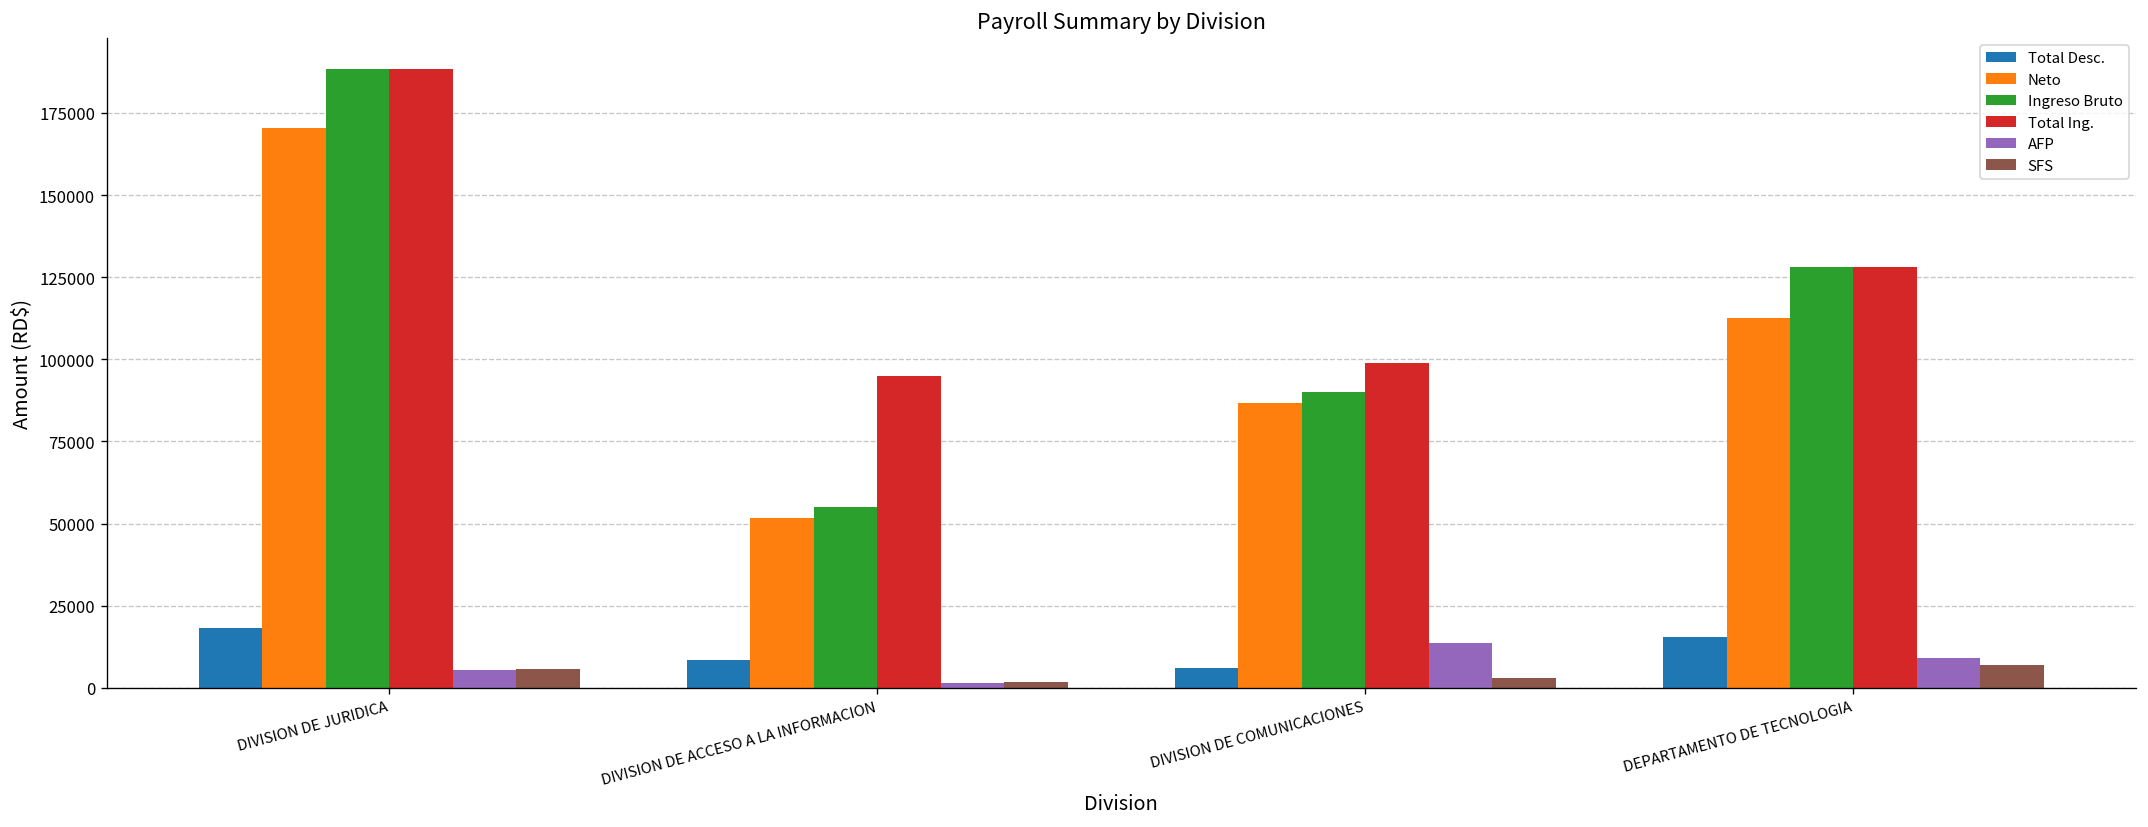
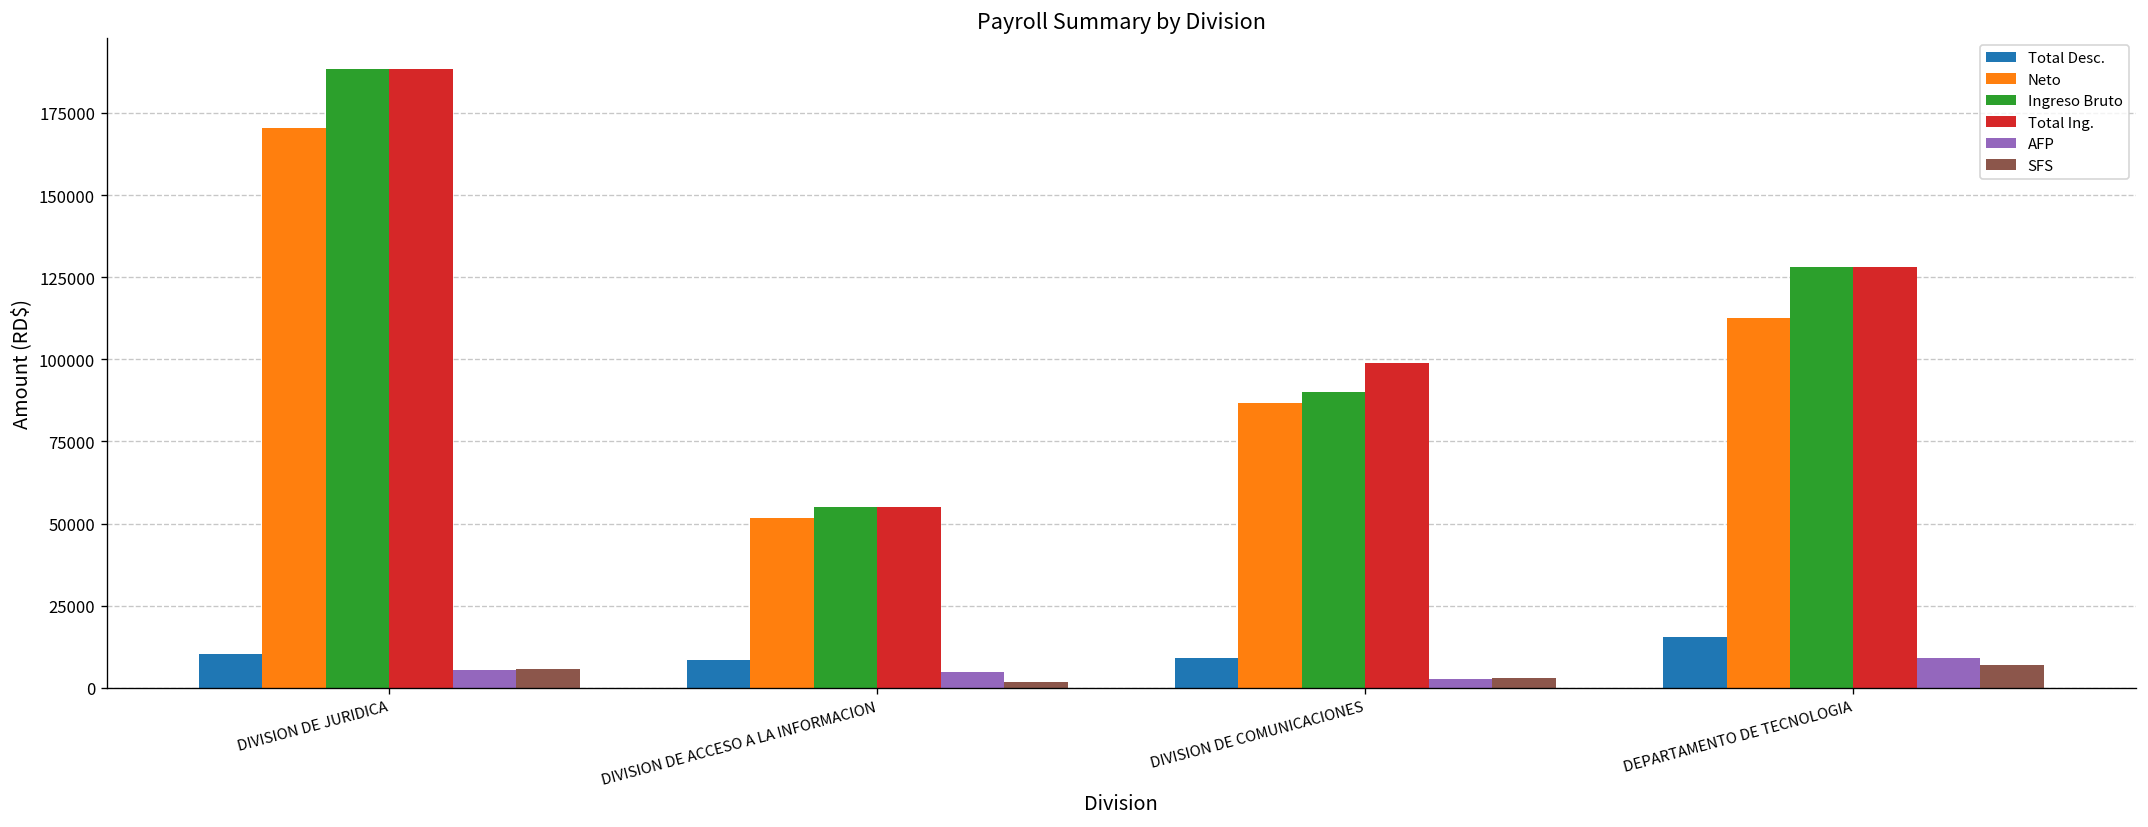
Total Desc., DIVISION DE JURIDICA: 18000 -> 10000
Total Ing., DIVISION DE ACCESO A LA INFORMACION: 95000 -> 55000
AFP, DIVISION DE ACCESO A LA INFORMACION: 2000 -> 5000
Total Desc., DIVISION DE COMUNICACIONES: 6000 -> 9000
AFP, DIVISION DE COMUNICACIONES: 14000 -> 3000
